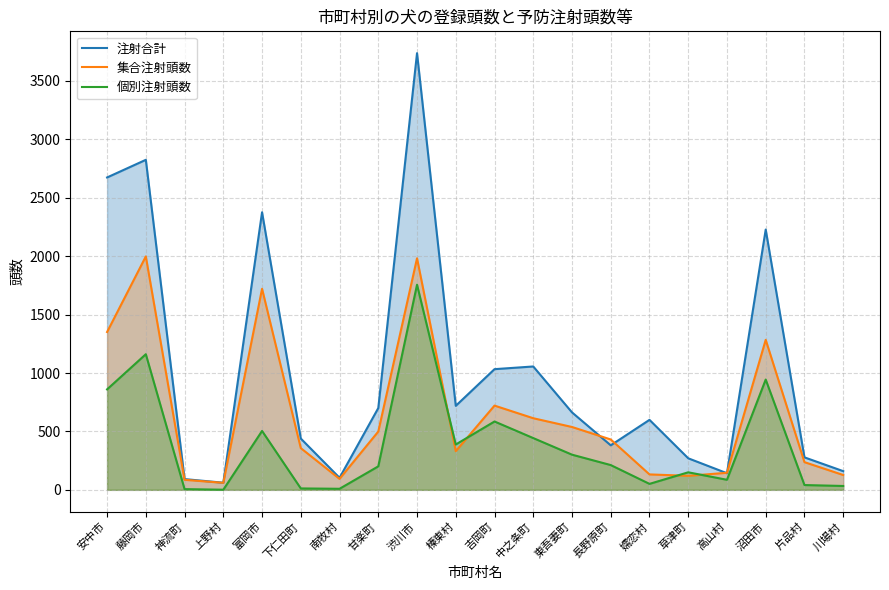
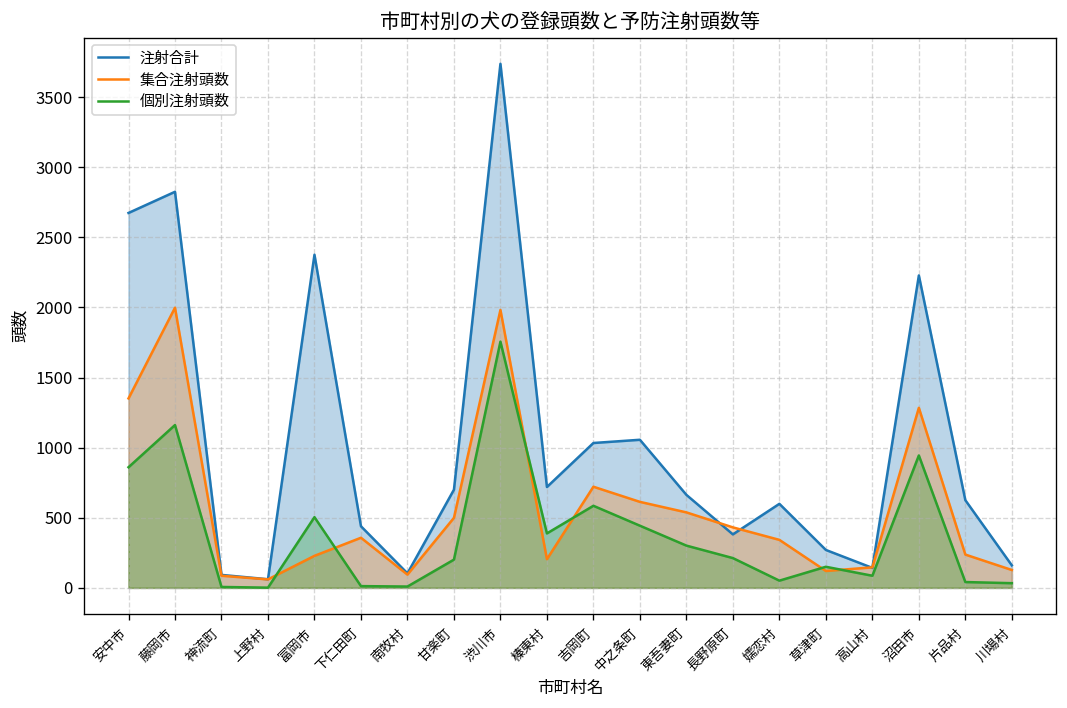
集合注射頭数, 富岡市: 1720 -> 230
集合注射頭数, 榛東村: 330 -> 200
集合注射頭数, 嬬恋村: 130 -> 340
注射合計, 片品村: 280 -> 630
